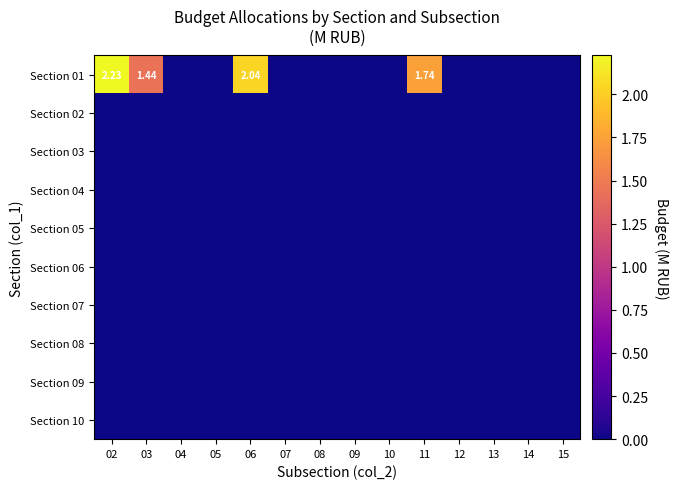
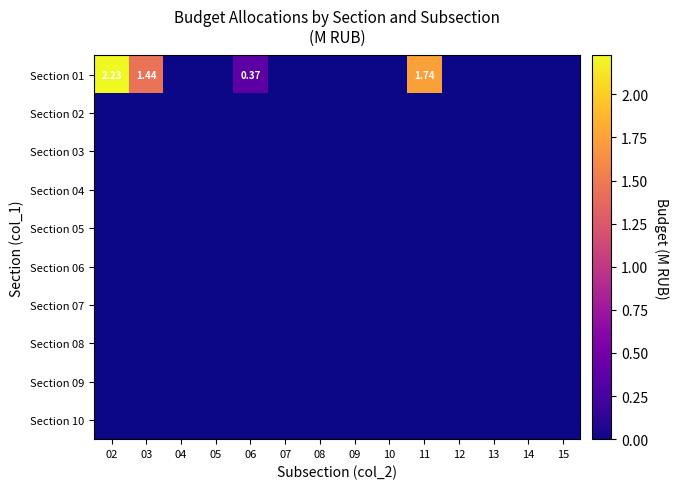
Section 01, 06: 2.04 -> 0.37
